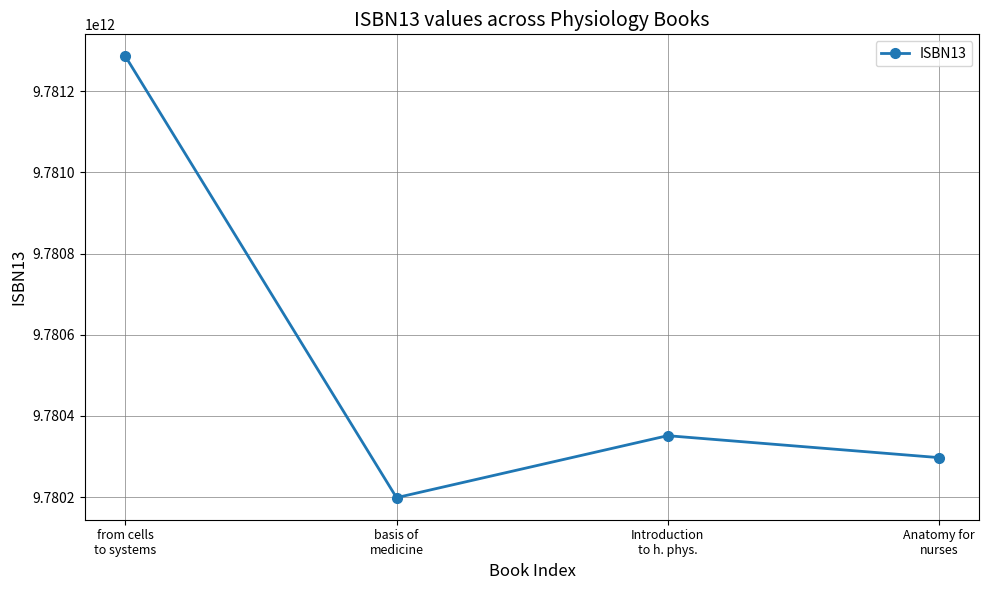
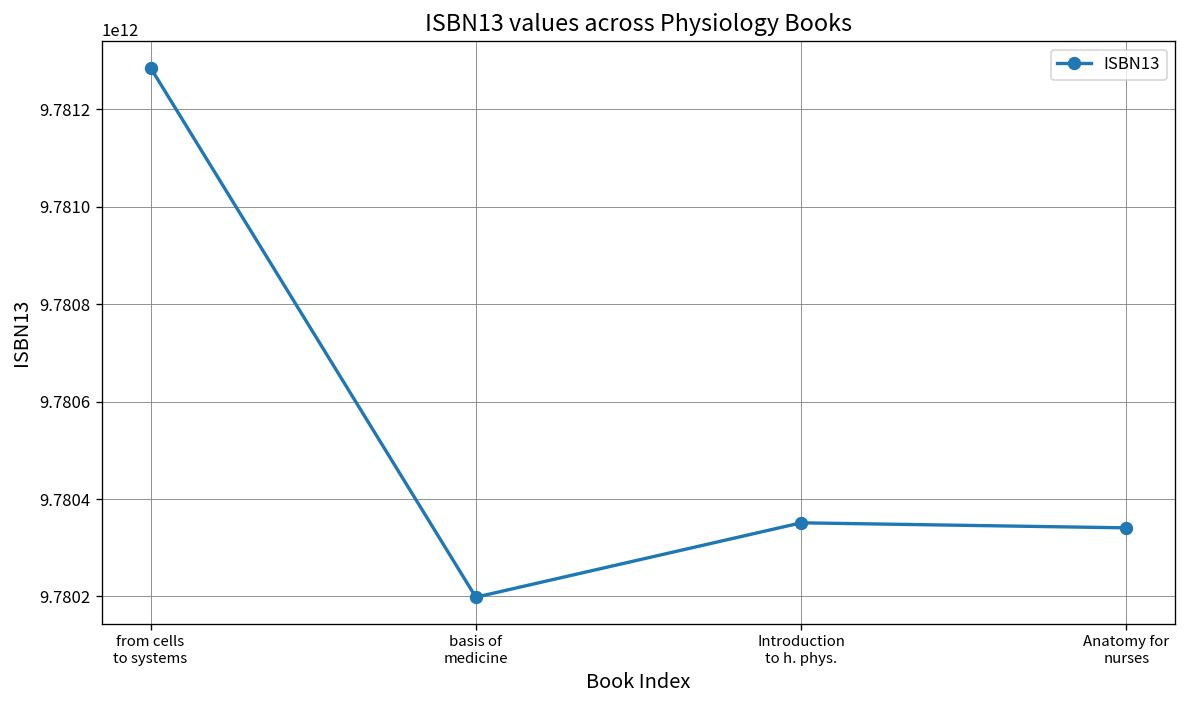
Anatomy for nurses: 9780300000000 -> 9780340000000
